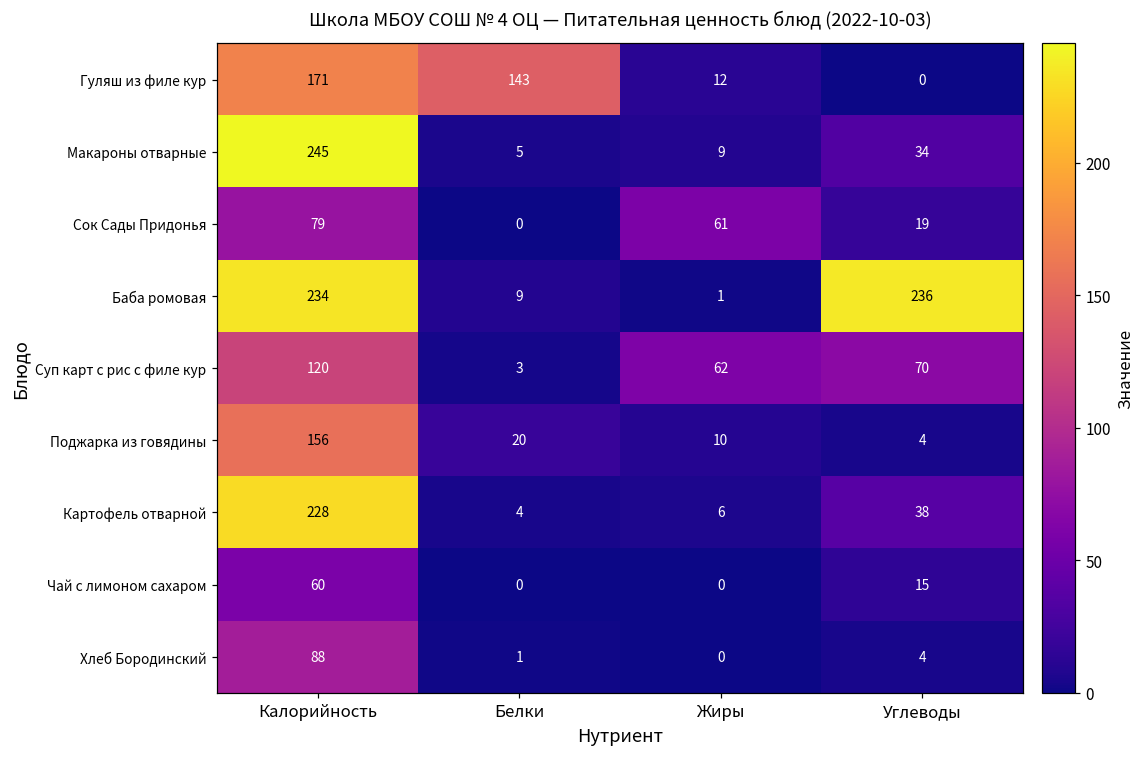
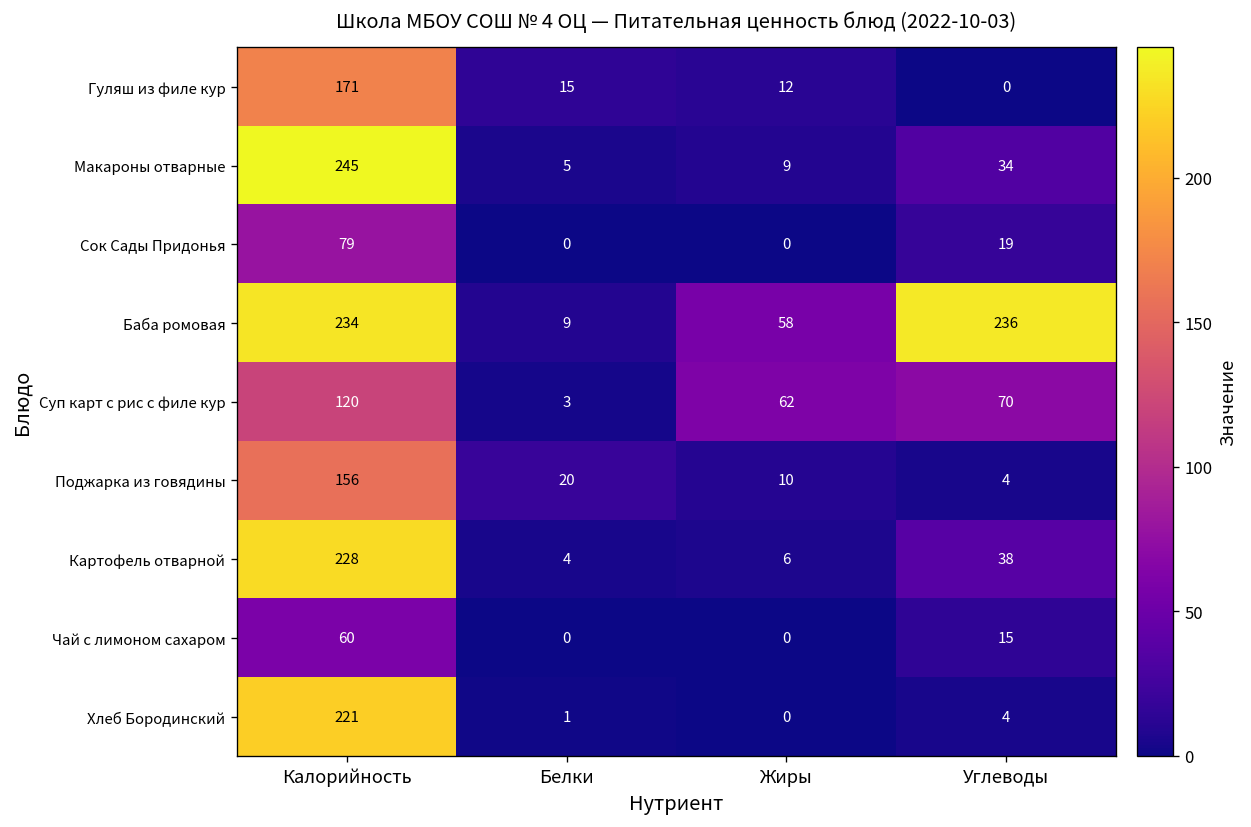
Гуляш из филе кур, Белки: 143 -> 15
Сок Сады Придонья, Жиры: 61 -> 0
Баба ромовая, Жиры: 1 -> 58
Хлеб Бородинский, Калорийность: 88 -> 221
